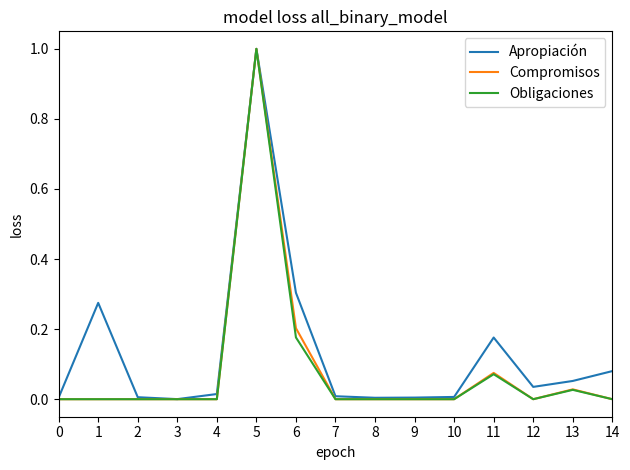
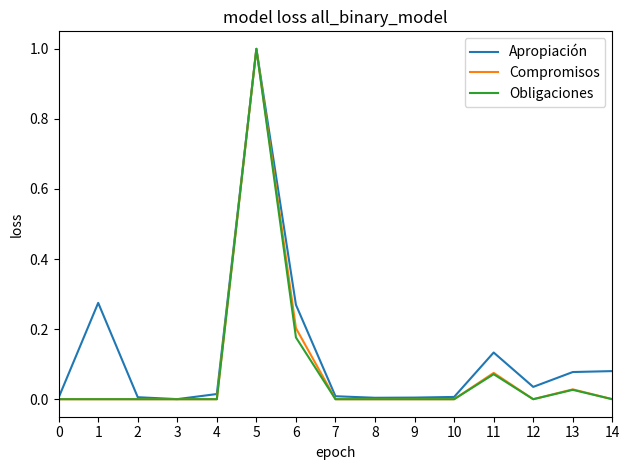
Apropiación, 6: 0.30 -> 0.27
Apropiación, 11: 0.18 -> 0.13
Apropiación, 13: 0.05 -> 0.08
